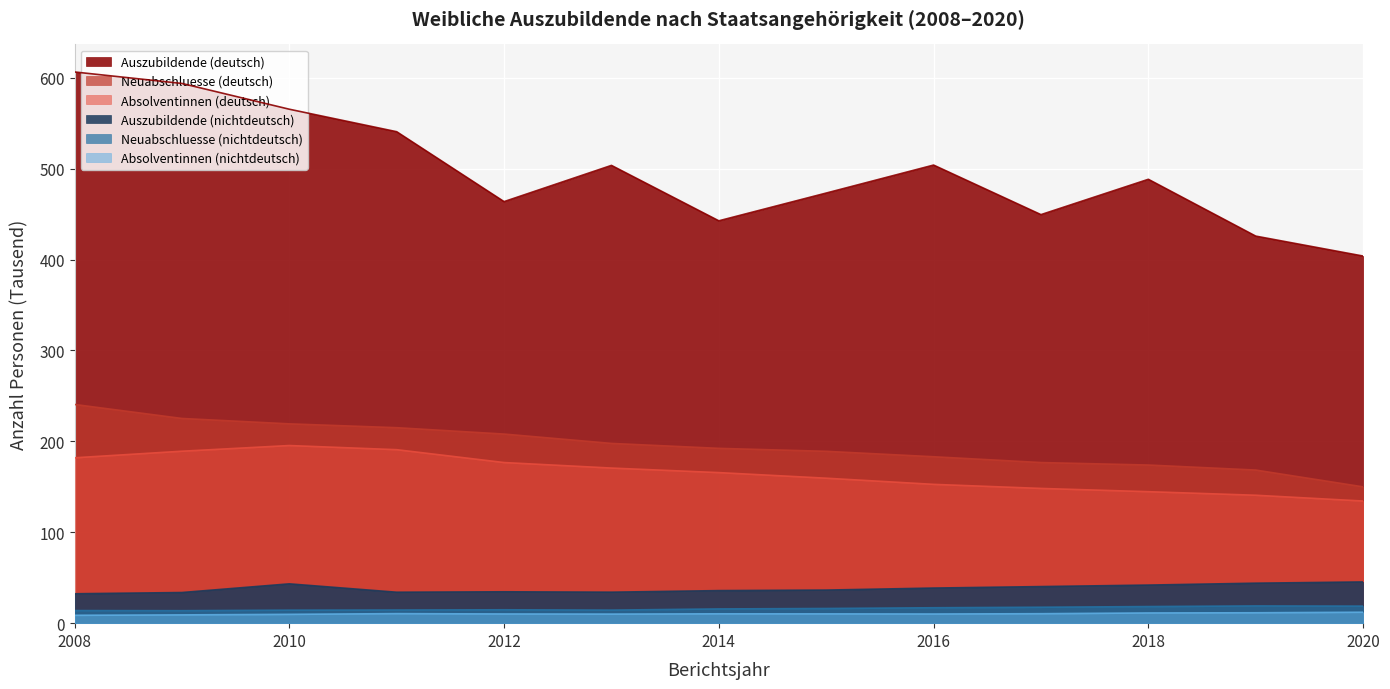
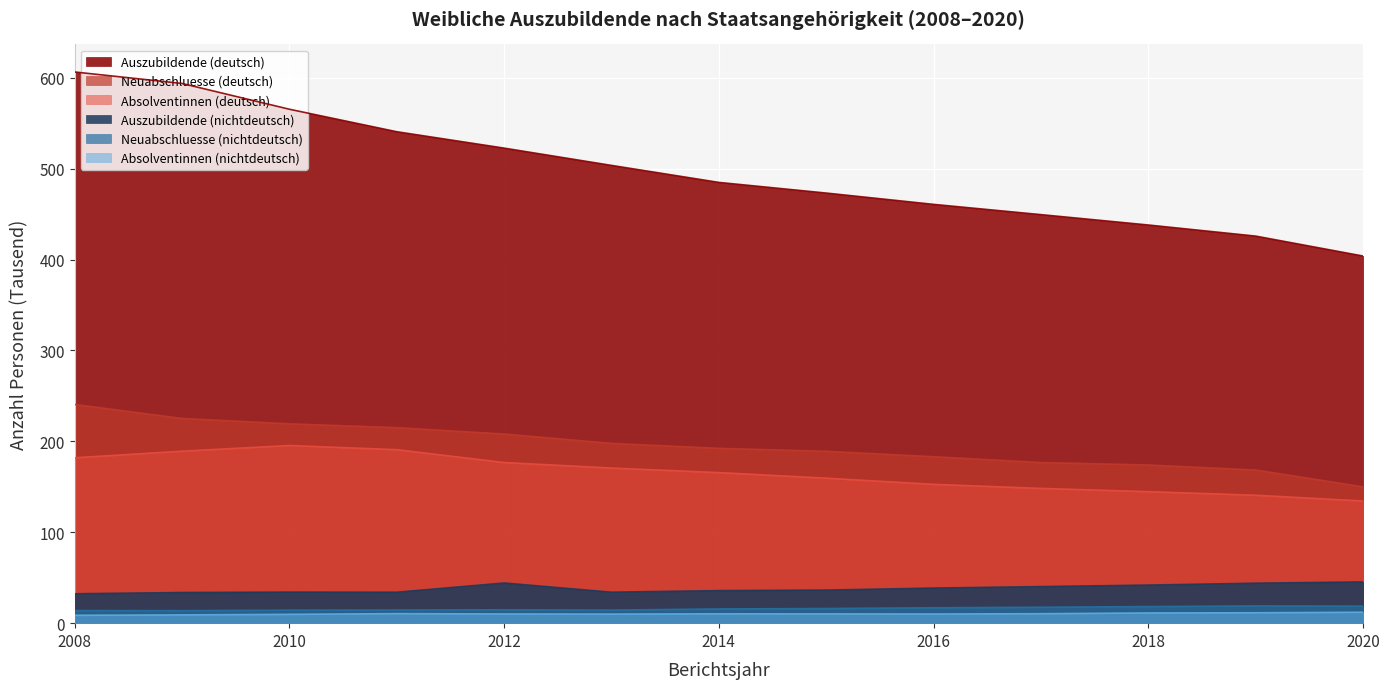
Auszubildende (nichtdeutsch), 2010: 40 -> 30
Auszubildende (deutsch), 2012: 460 -> 520
Auszubildende (nichtdeutsch), 2012: 30 -> 40
Auszubildende (deutsch), 2014: 440 -> 480
Auszubildende (deutsch), 2016: 500 -> 460
Auszubildende (deutsch), 2018: 490 -> 440
